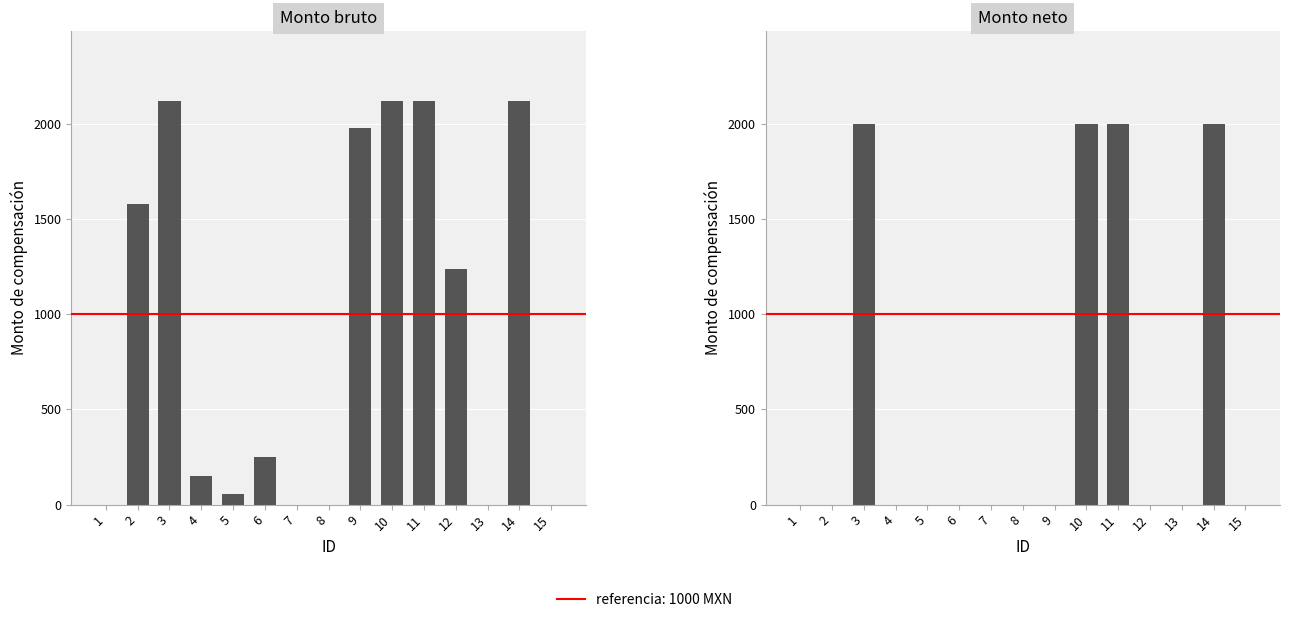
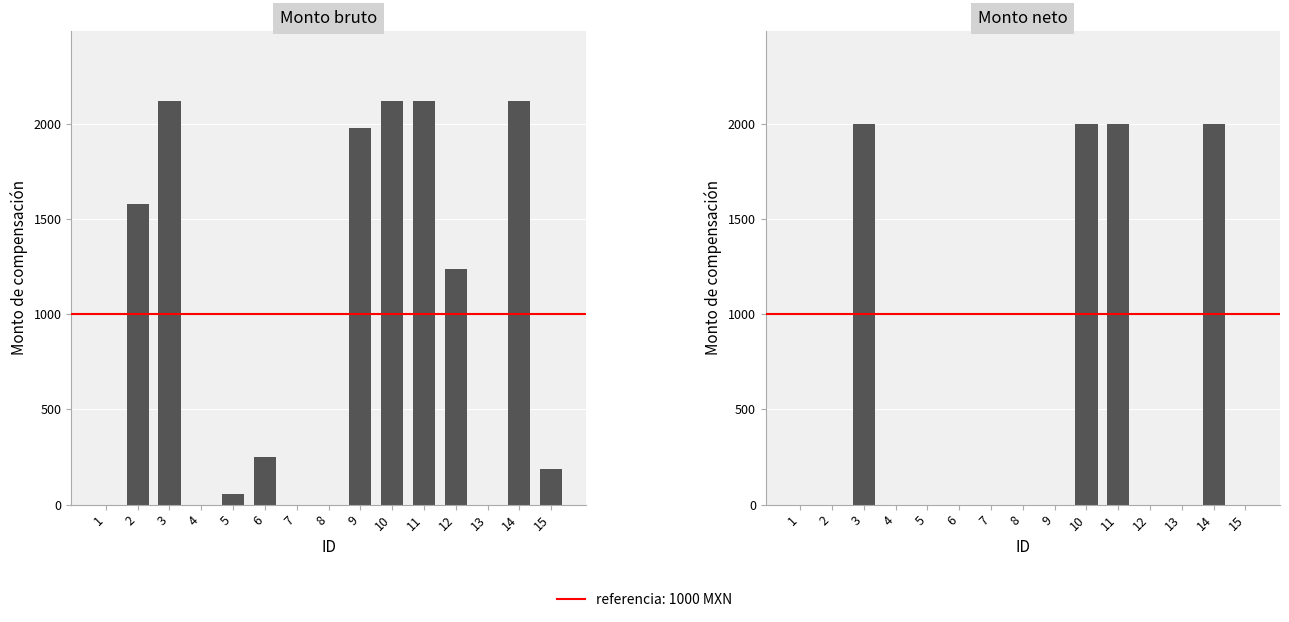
Monto bruto, 4: 150 -> 0
Monto bruto, 15: 0 -> 190
